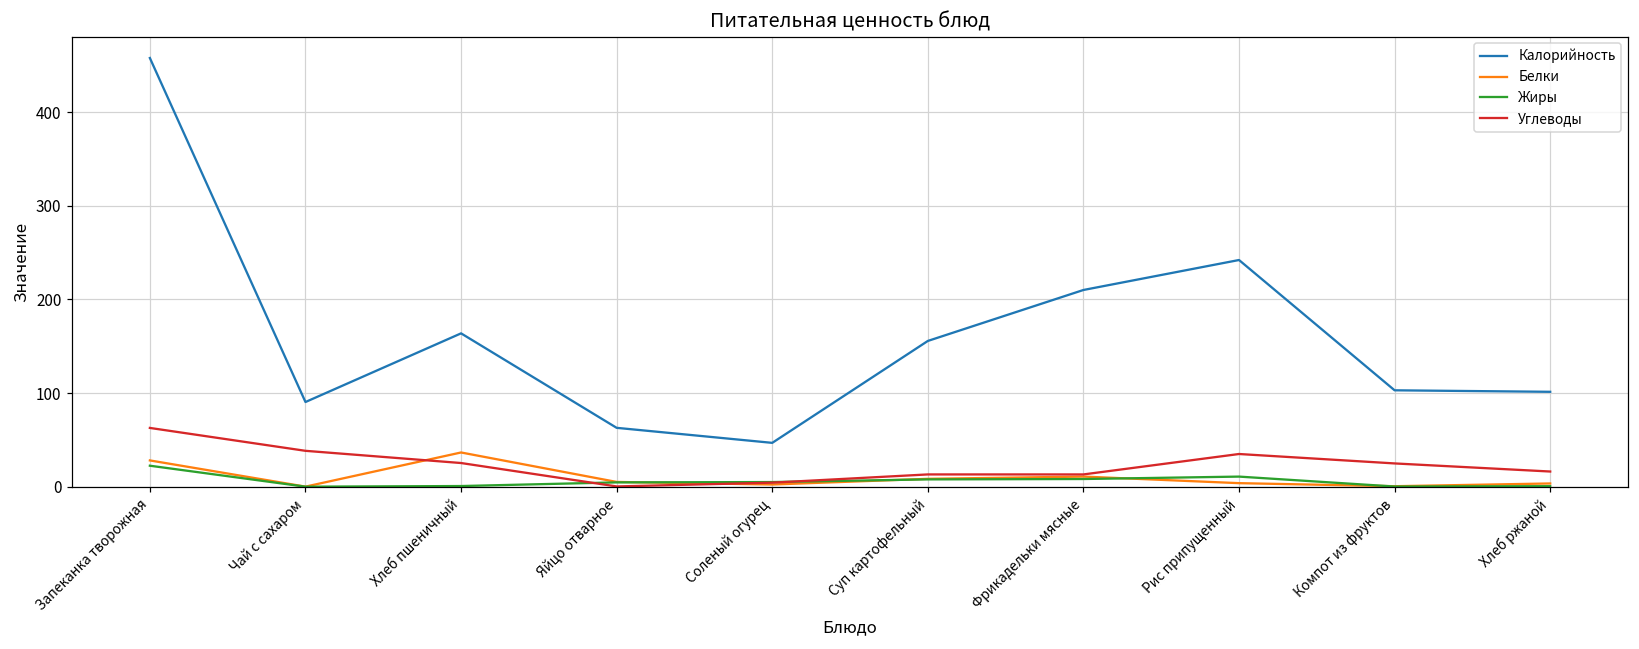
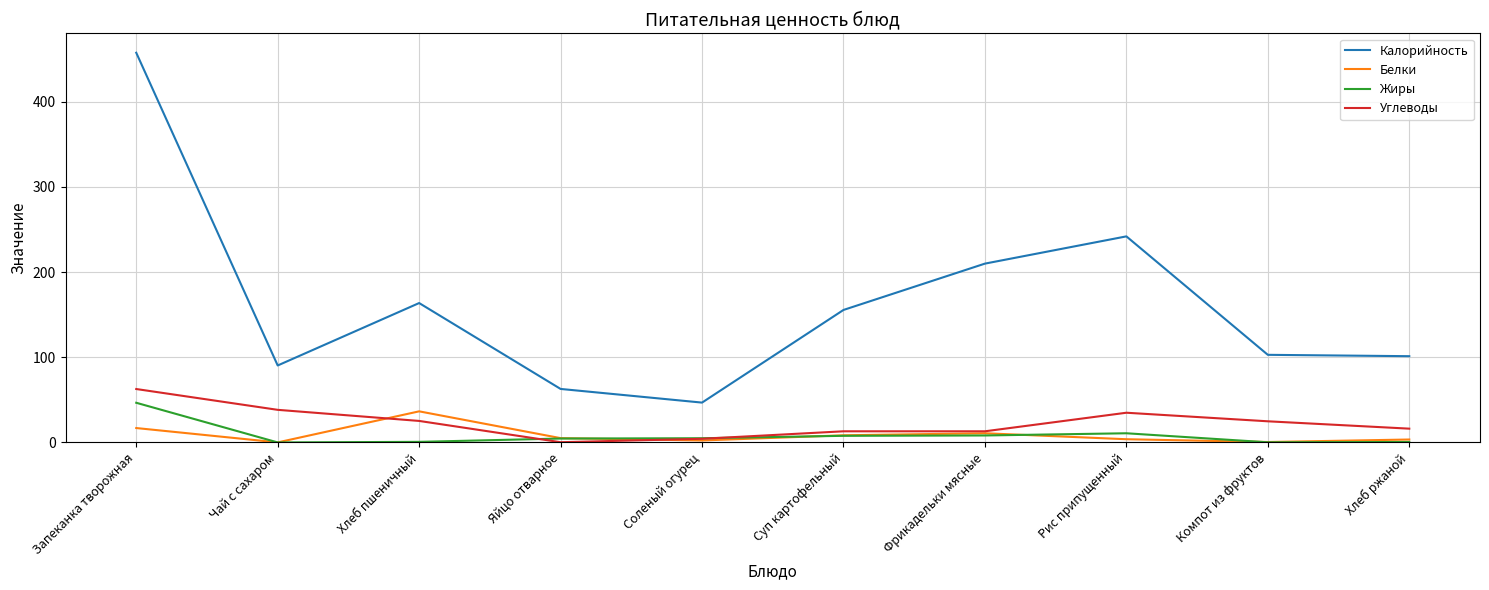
Белки, Запеканка творожная: 30 -> 20
Жиры, Запеканка творожная: 20 -> 50
